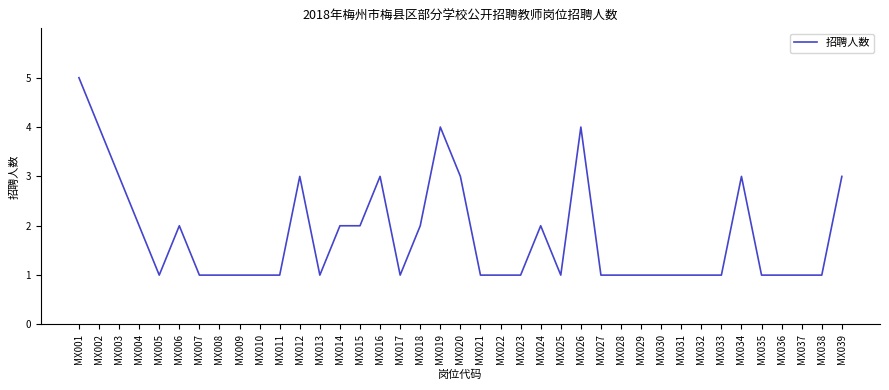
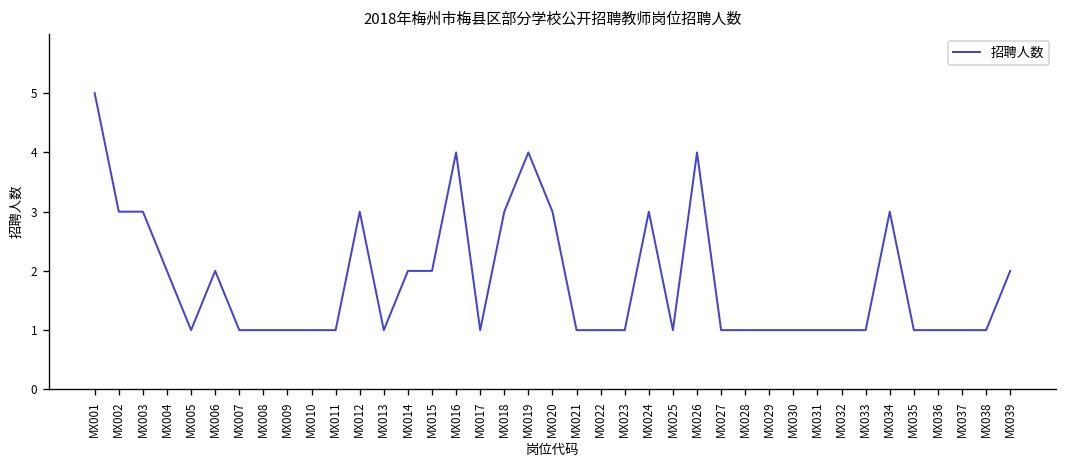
MX002: 4 -> 3
MX016: 3 -> 4
MX018: 2 -> 3
MX024: 2 -> 3
MX039: 3 -> 2
